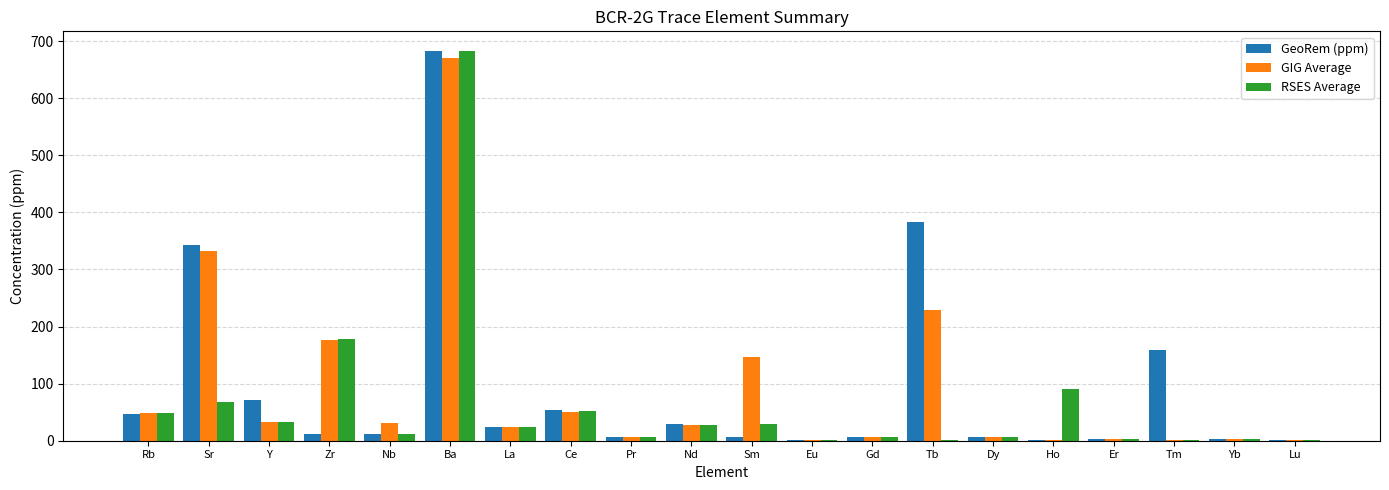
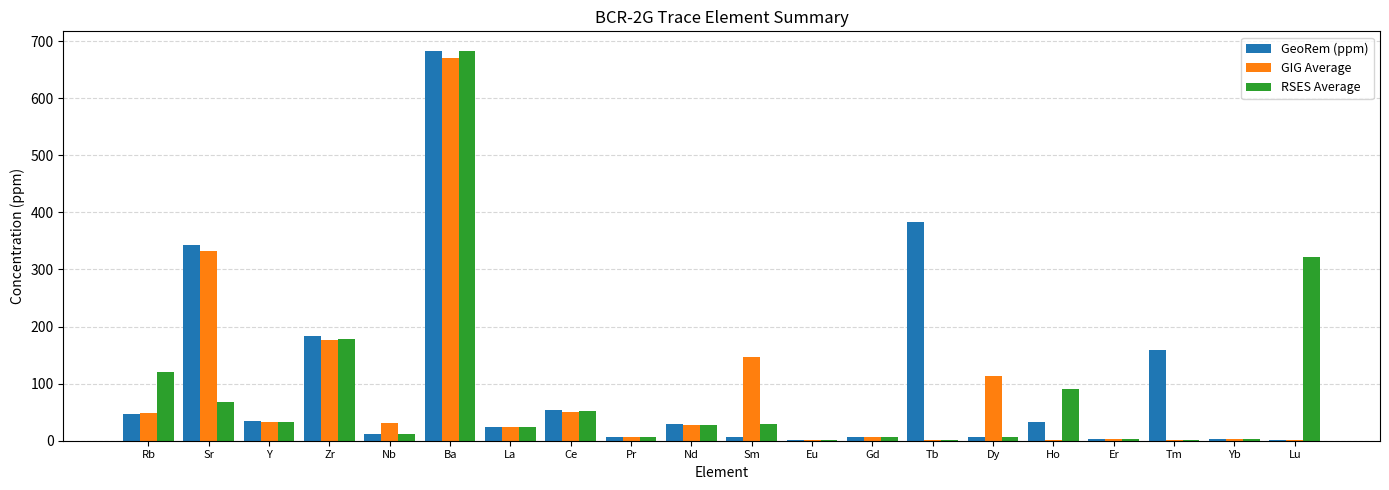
RSES Average, Rb: 50 -> 120
GeoRem (ppm), Y: 70 -> 40
GeoRem (ppm), Zr: 10 -> 180
GIG Average, Tb: 230 -> 0
GIG Average, Dy: 10 -> 110
GeoRem (ppm), Ho: 0 -> 30
RSES Average, Lu: 0 -> 320
